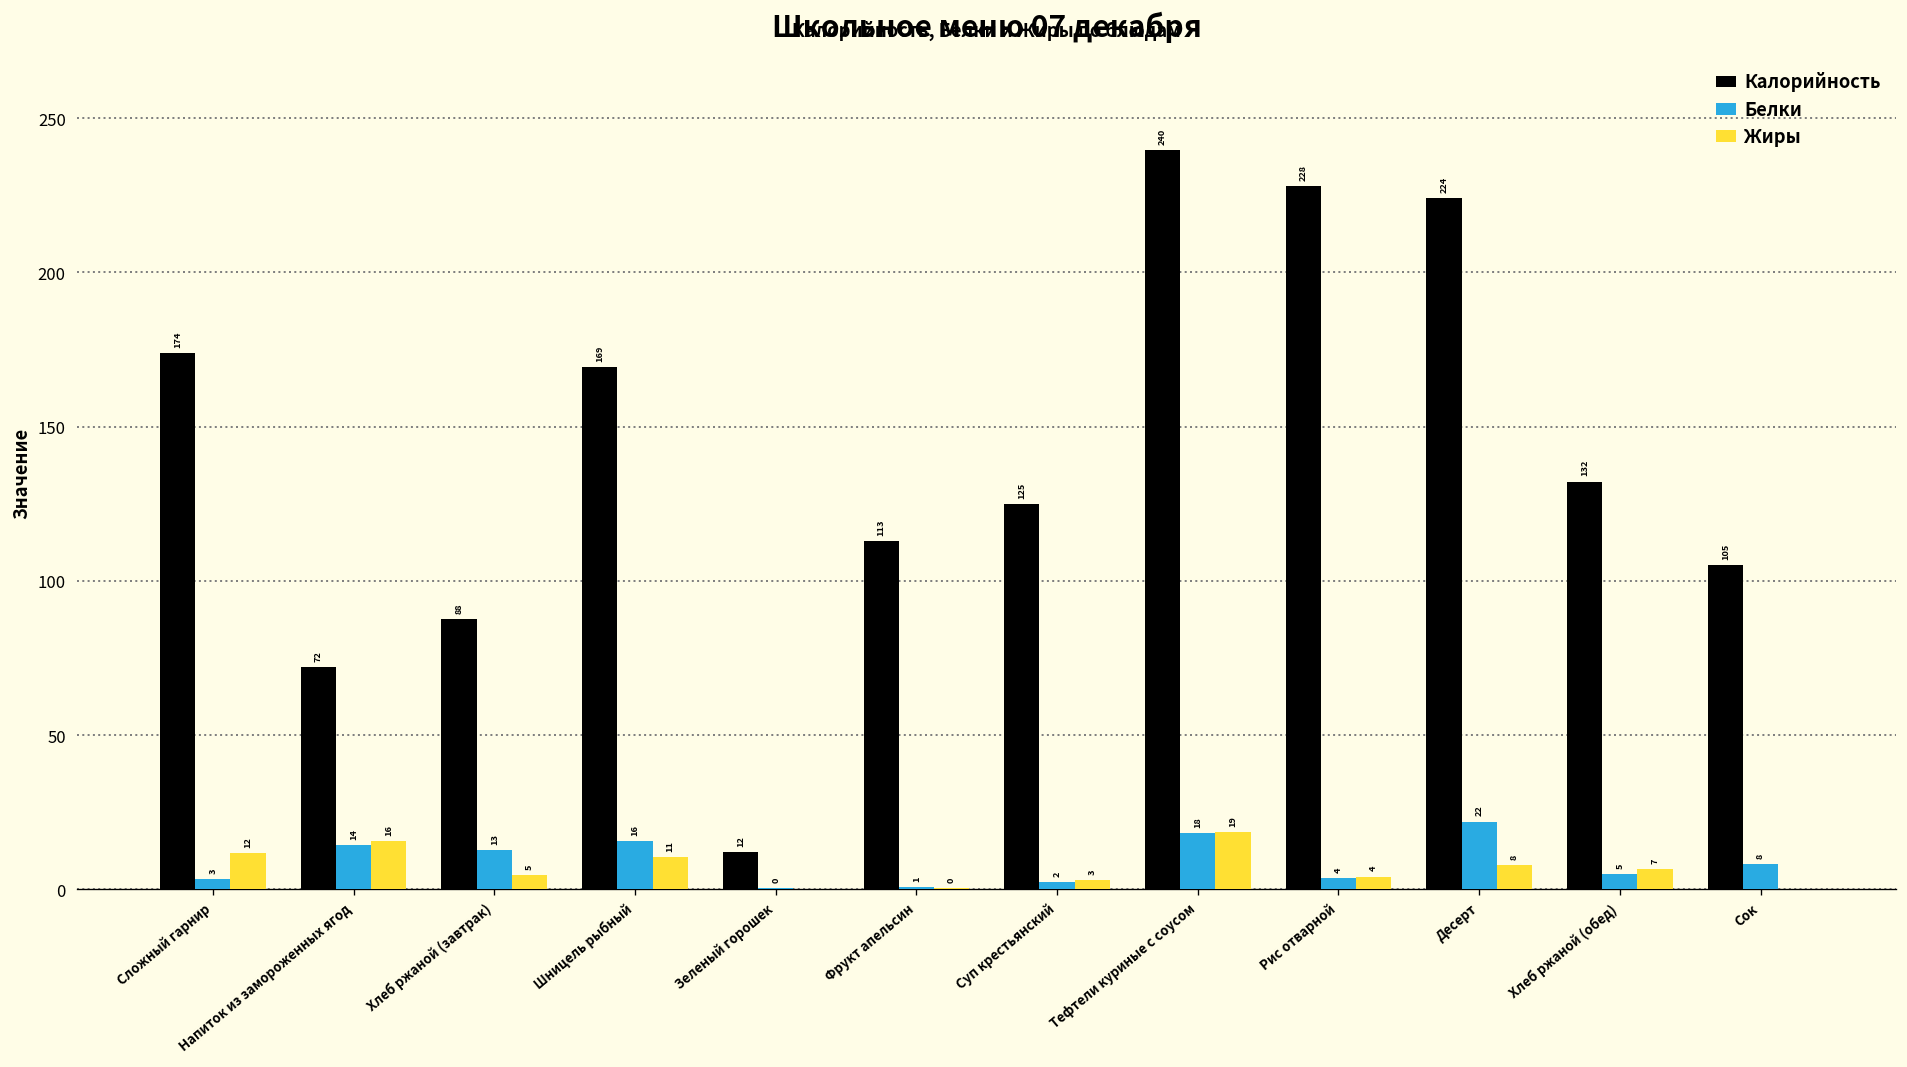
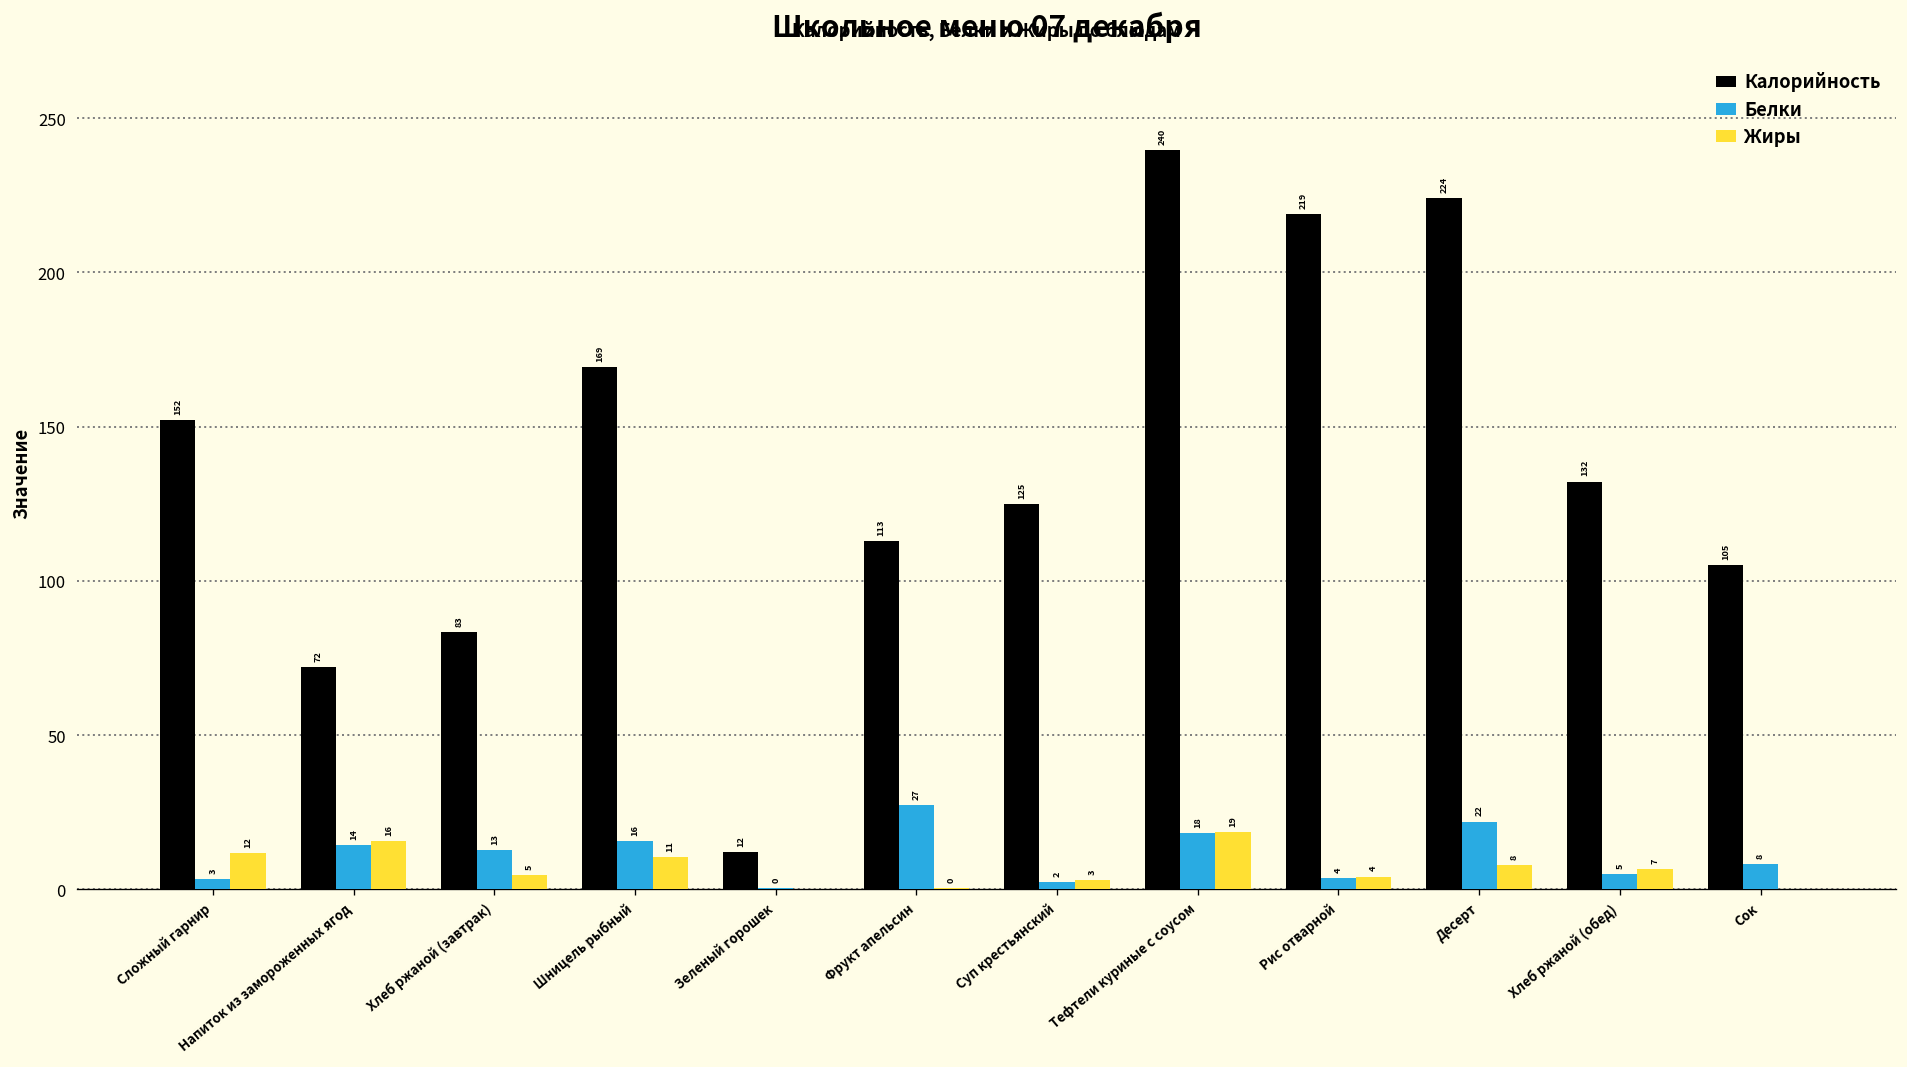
Калорийность, Сложный гарнир: 174 -> 152
Калорийность, Хлеб ржаной (завтрак): 88 -> 83
Белки, Фрукт апельсин: 1 -> 27
Калорийность, Рис отварной: 228 -> 219
